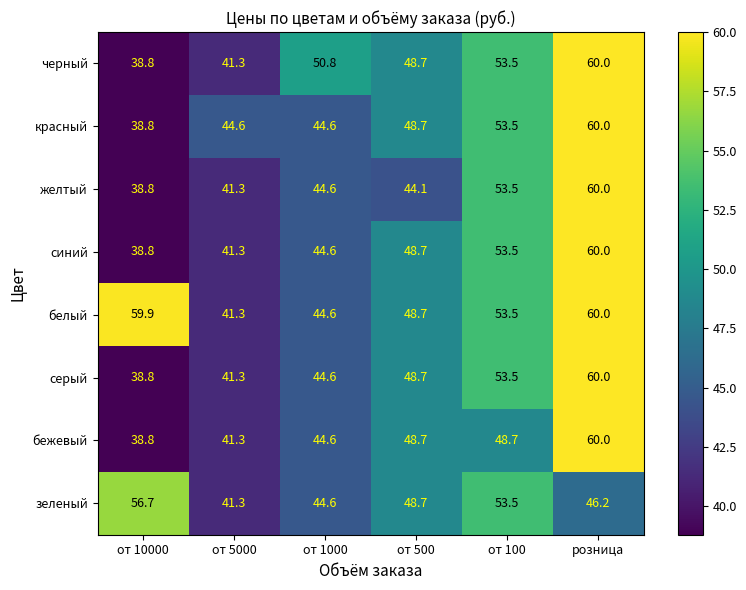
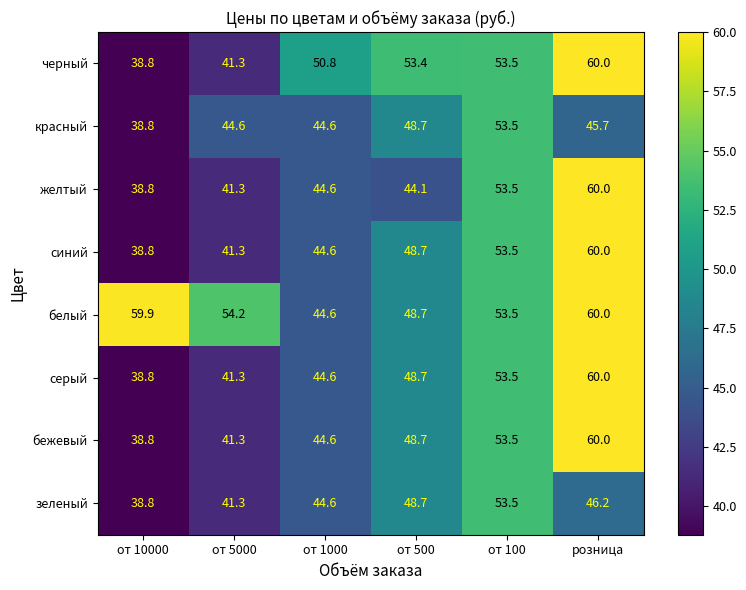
черный, от 500: 48.7 -> 53.4
красный, розница: 60.0 -> 45.7
белый, от 5000: 41.3 -> 54.2
бежевый, от 100: 48.7 -> 53.5
зеленый, от 10000: 56.7 -> 38.8
